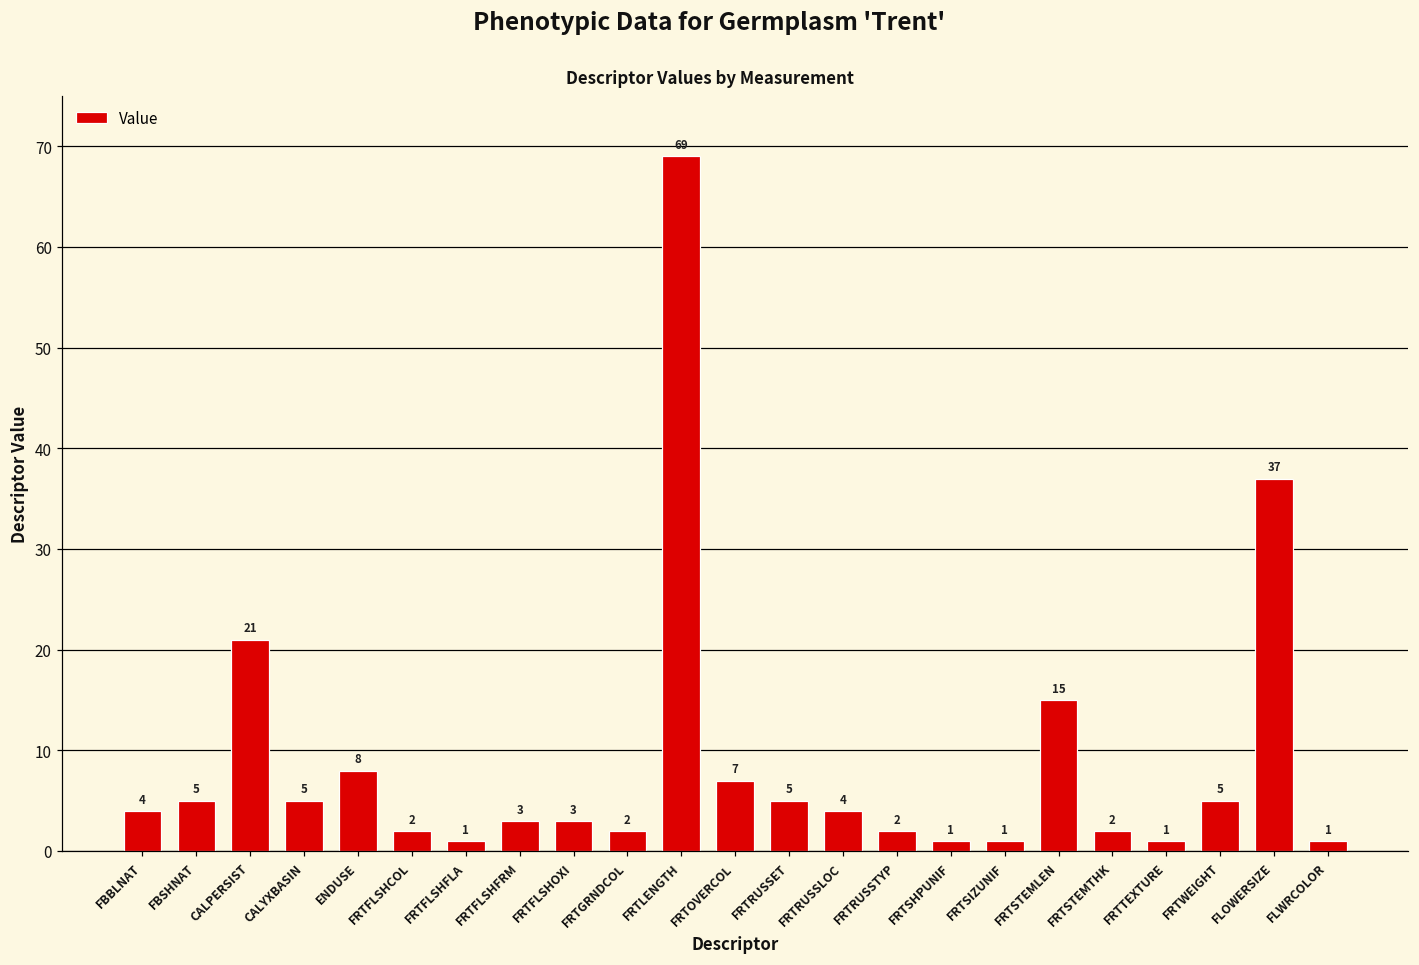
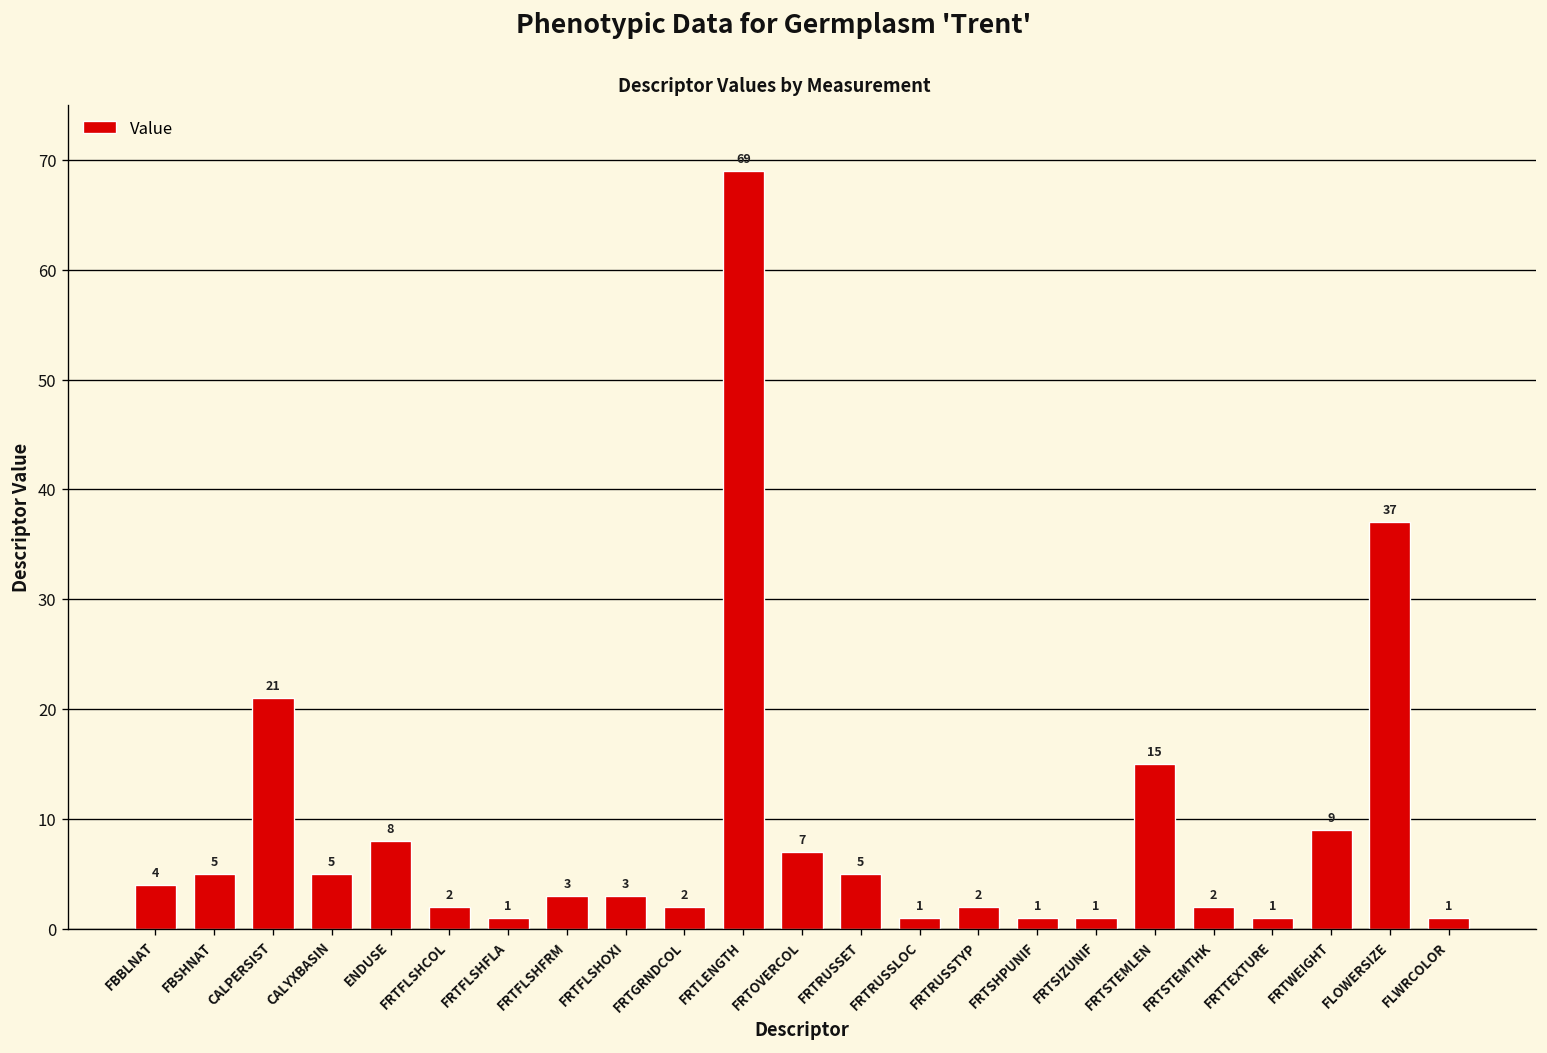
FRTRUSSLOC: 4 -> 1
FRTWEIGHT: 5 -> 9
